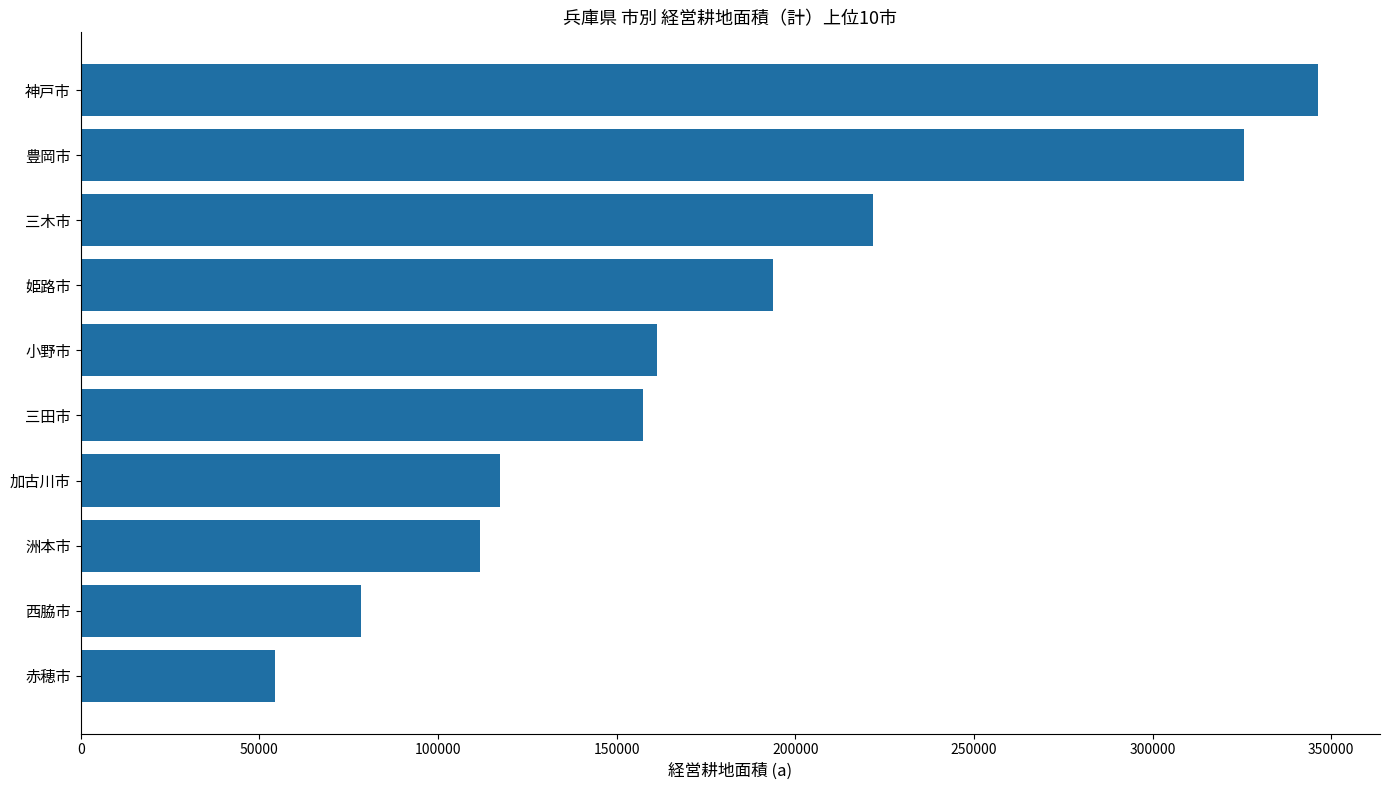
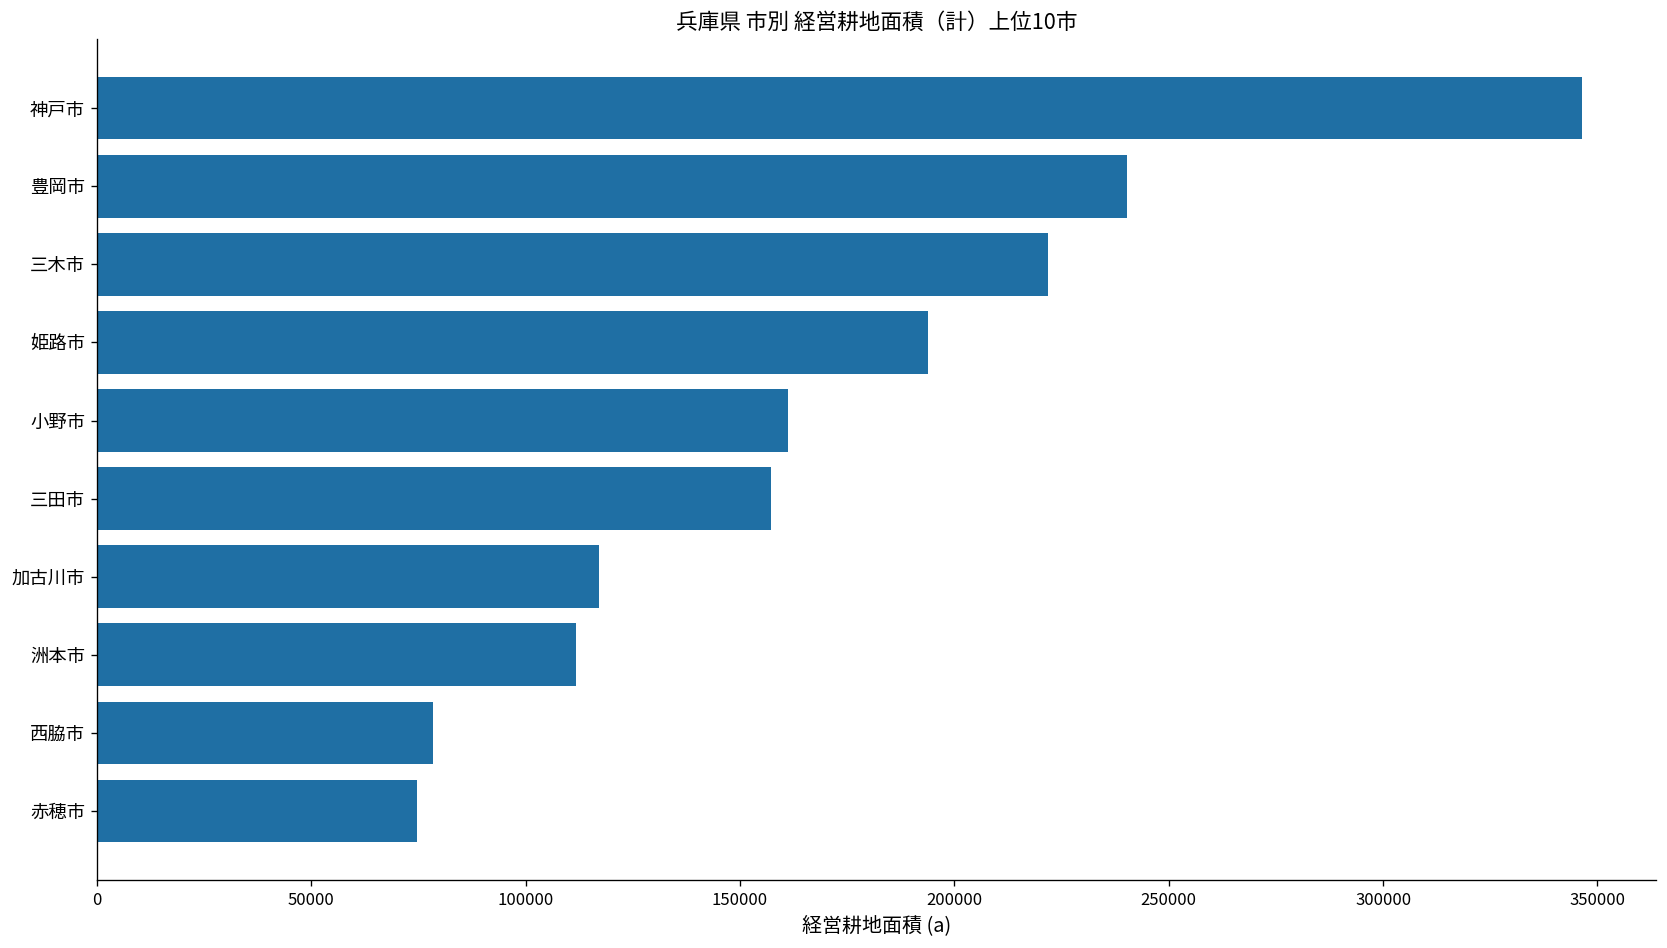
豊岡市: 325000 -> 240000
赤穂市: 54000 -> 75000
